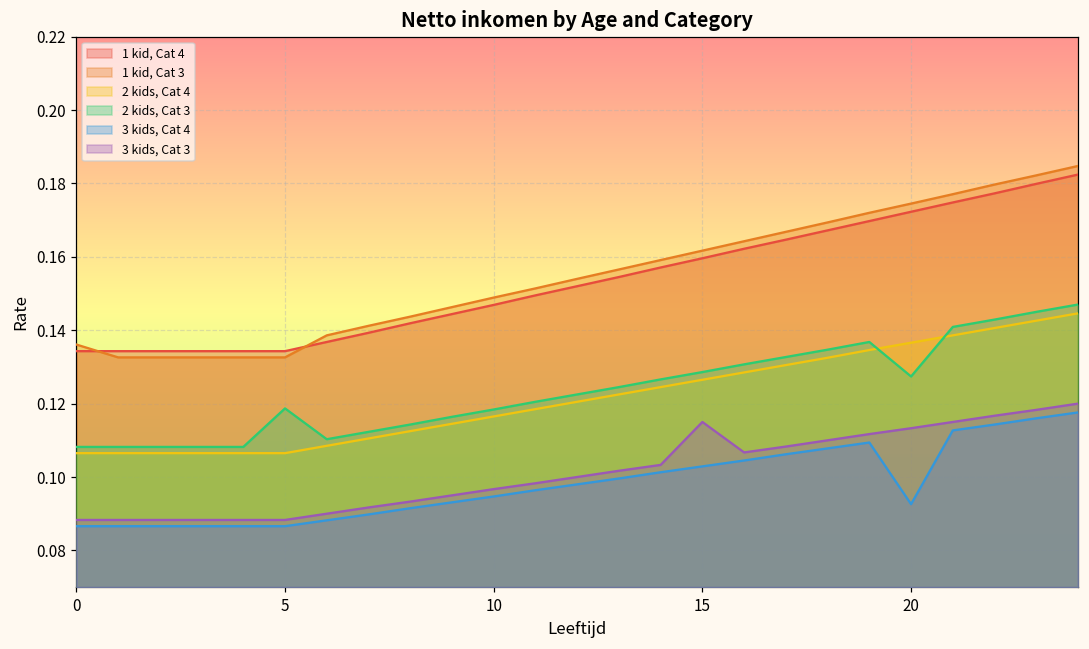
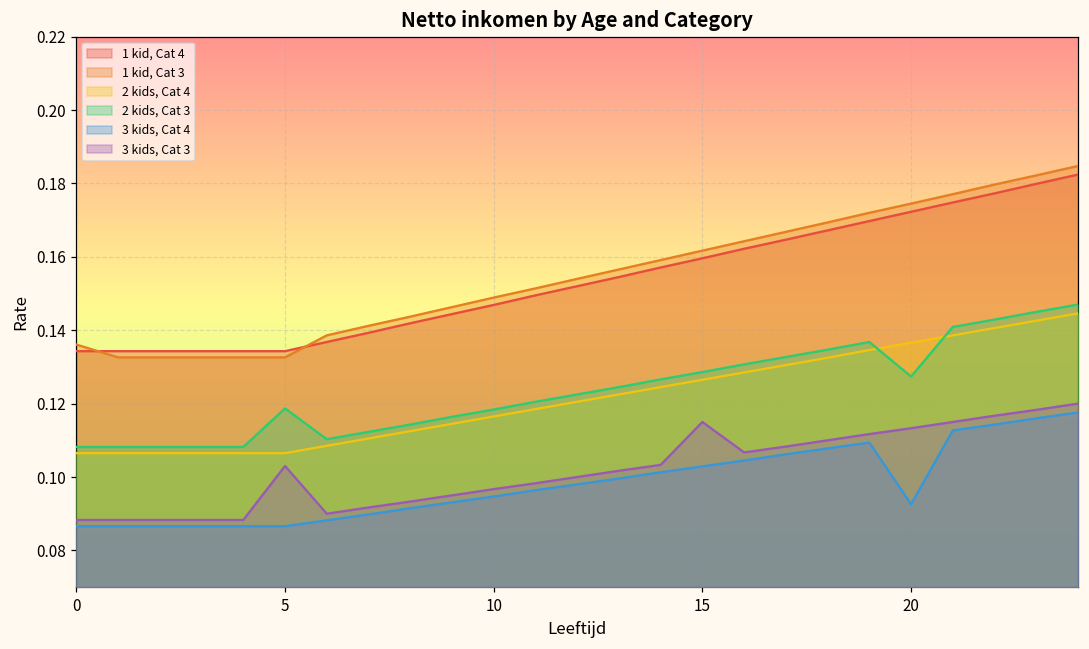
3 kids, Cat 3, 5: 0.088 -> 0.103
